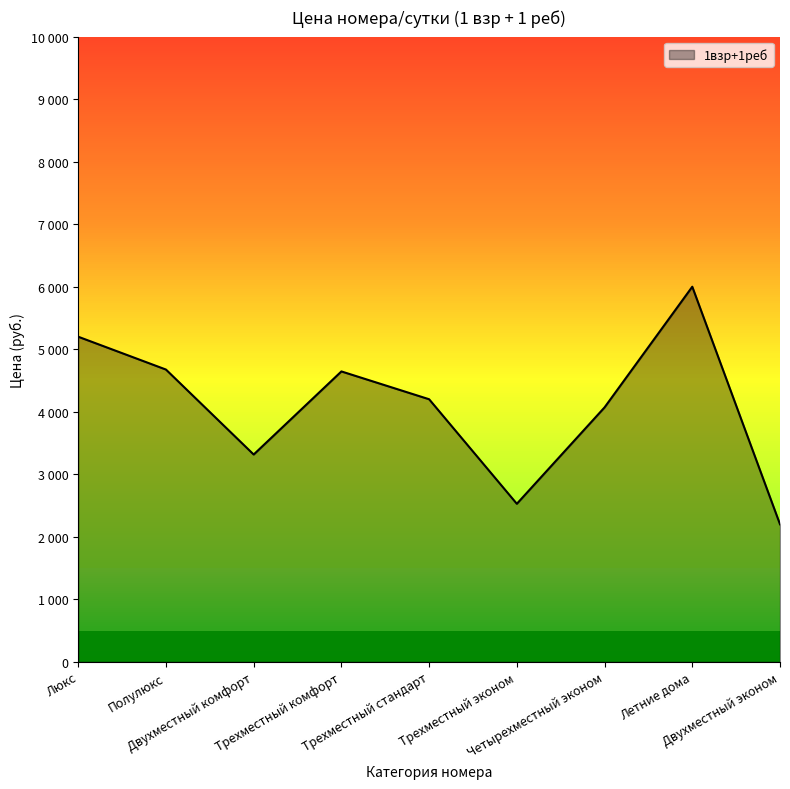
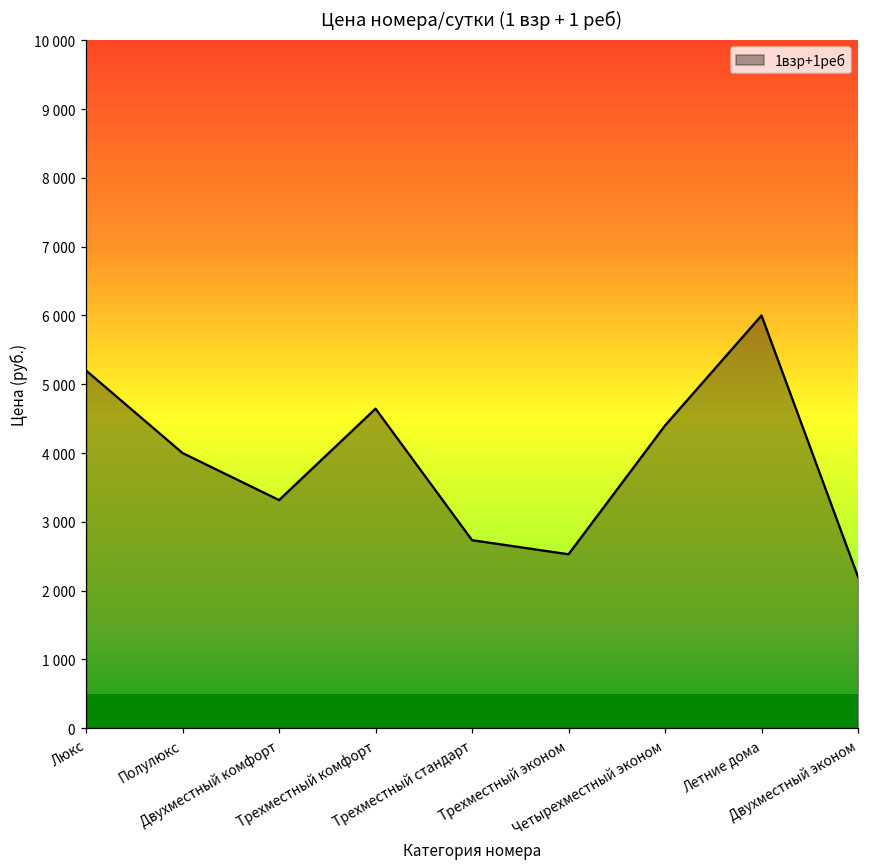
Полулюкс: 4700 -> 4000
Трехместный стандарт: 4200 -> 2700
Четырехместный эконом: 4100 -> 4400
